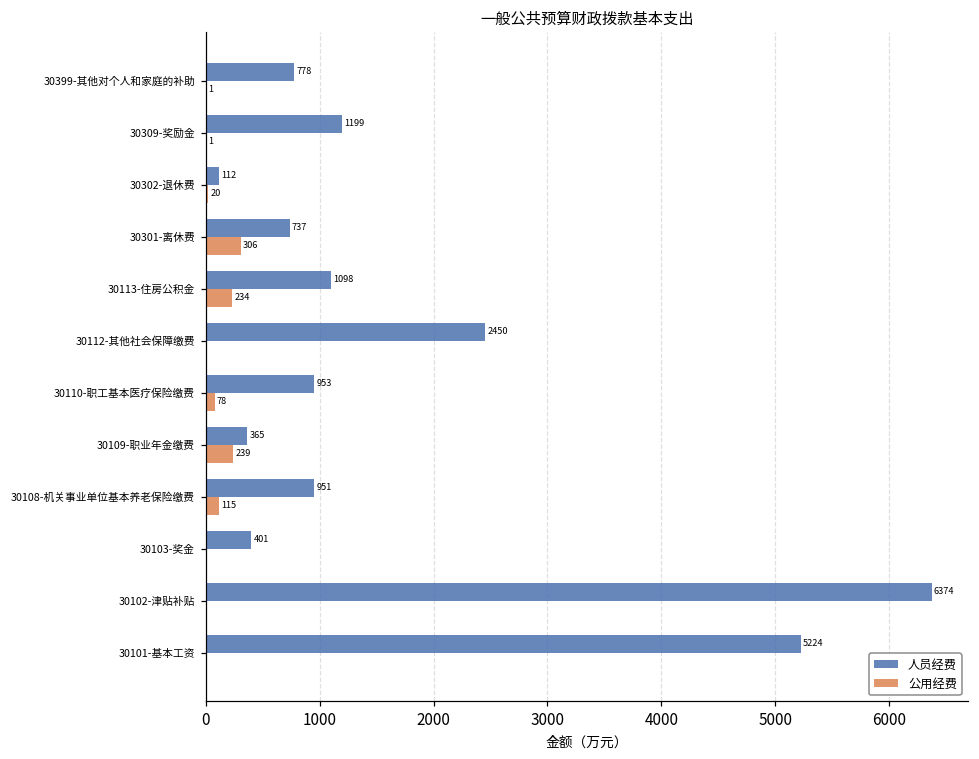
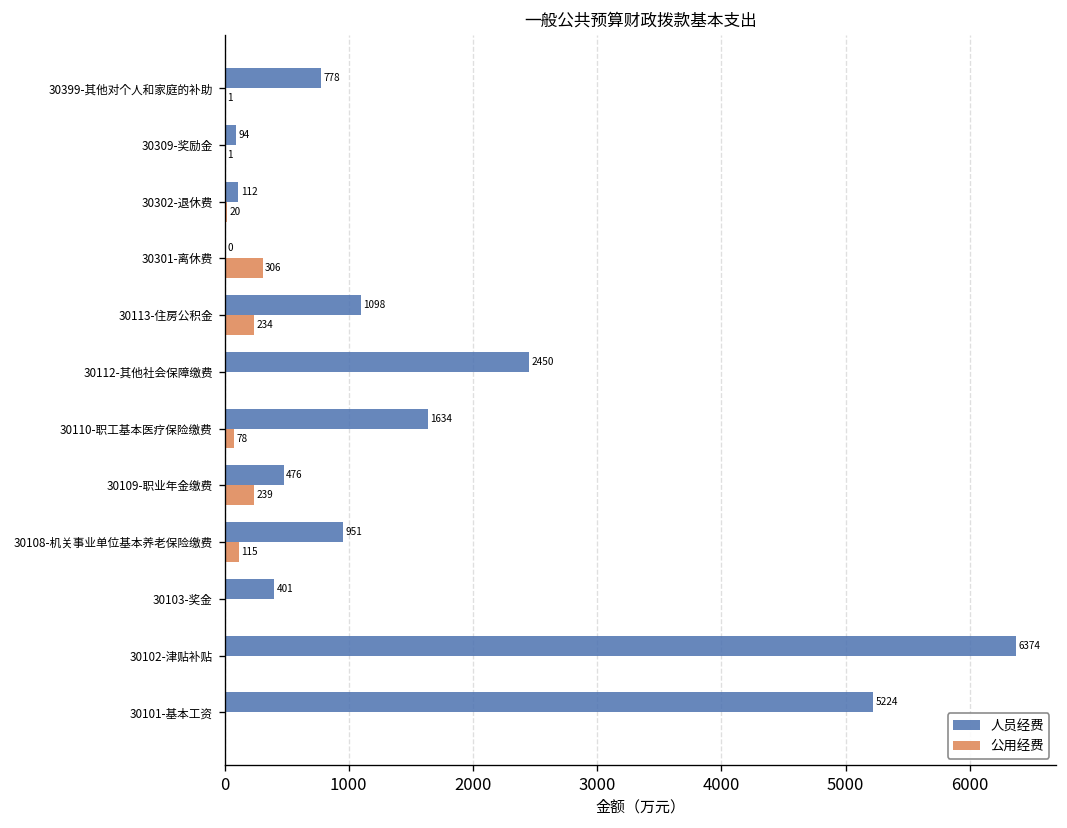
人员经费, 30309-奖励金: 1199 -> 94
人员经费, 30301-离休费: 737 -> 0
人员经费, 30110-职工基本医疗保险缴费: 953 -> 1634
人员经费, 30109-职业年金缴费: 365 -> 476
